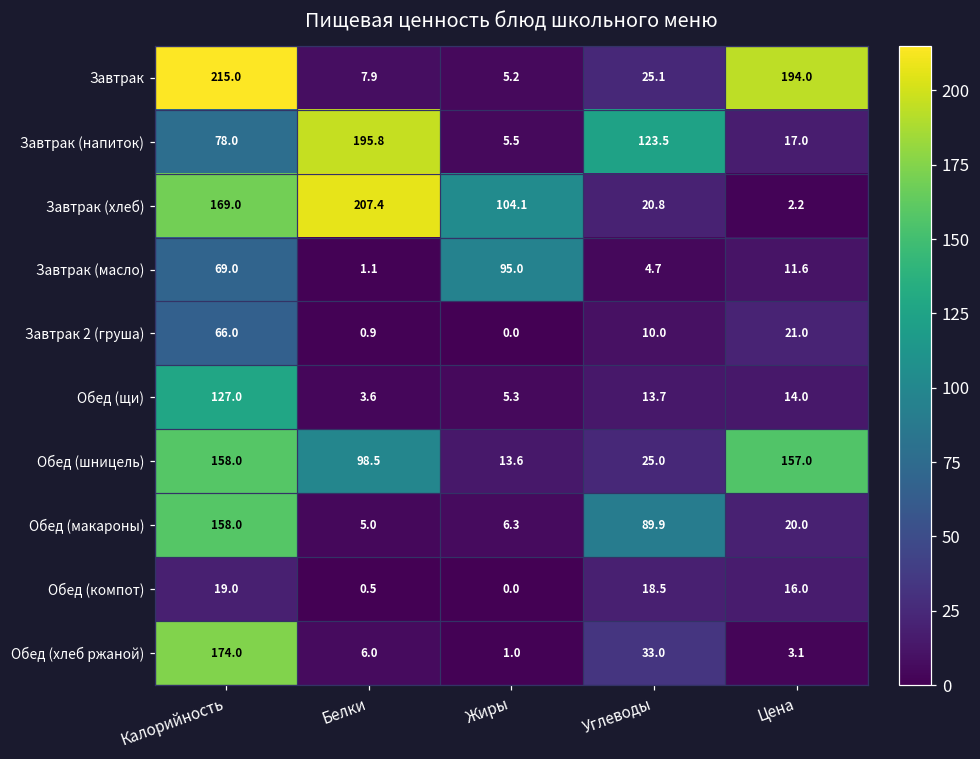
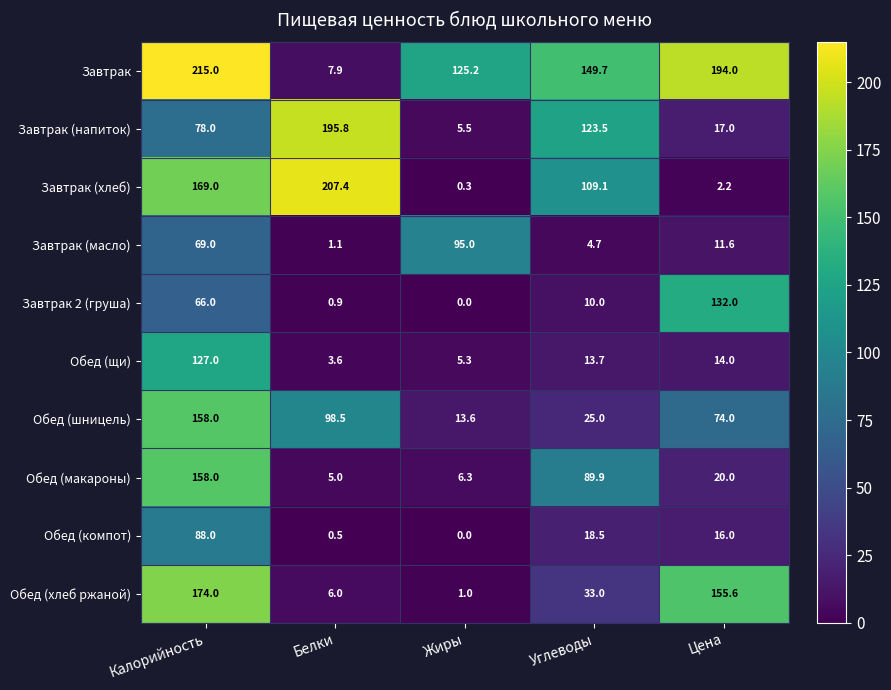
Завтрак, Жиры: 5.2 -> 125.2
Завтрак, Углеводы: 25.1 -> 149.7
Завтрак (хлеб), Жиры: 104.1 -> 0.3
Завтрак (хлеб), Углеводы: 20.8 -> 109.1
Завтрак 2 (груша), Цена: 21.0 -> 132.0
Обед (шницель), Цена: 157.0 -> 74.0
Обед (компот), Калорийность: 19.0 -> 88.0
Обед (хлеб ржаной), Цена: 3.1 -> 155.6
